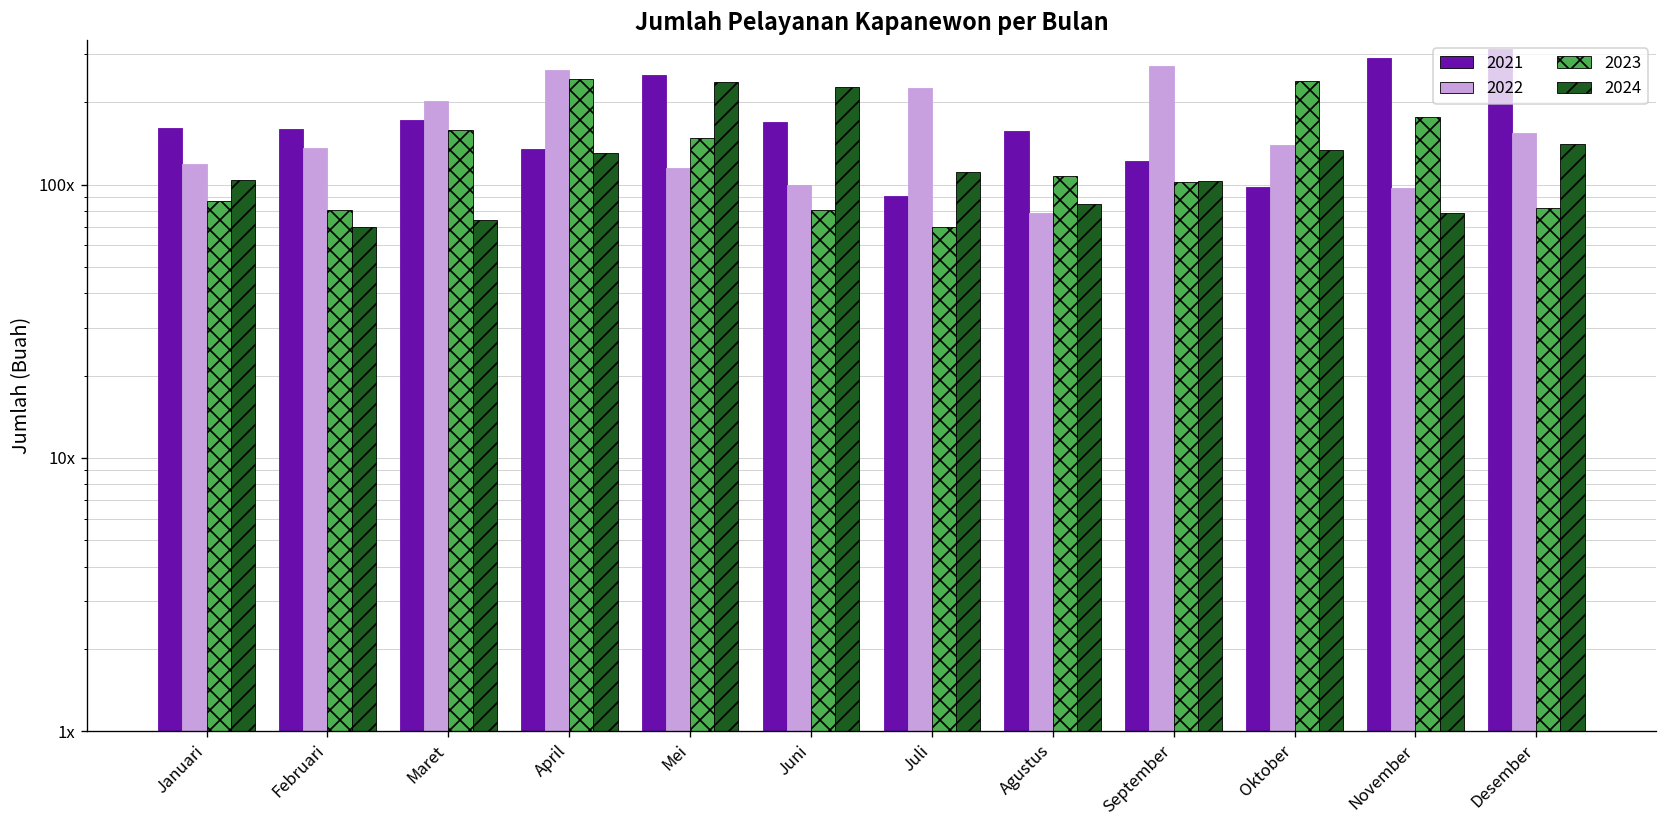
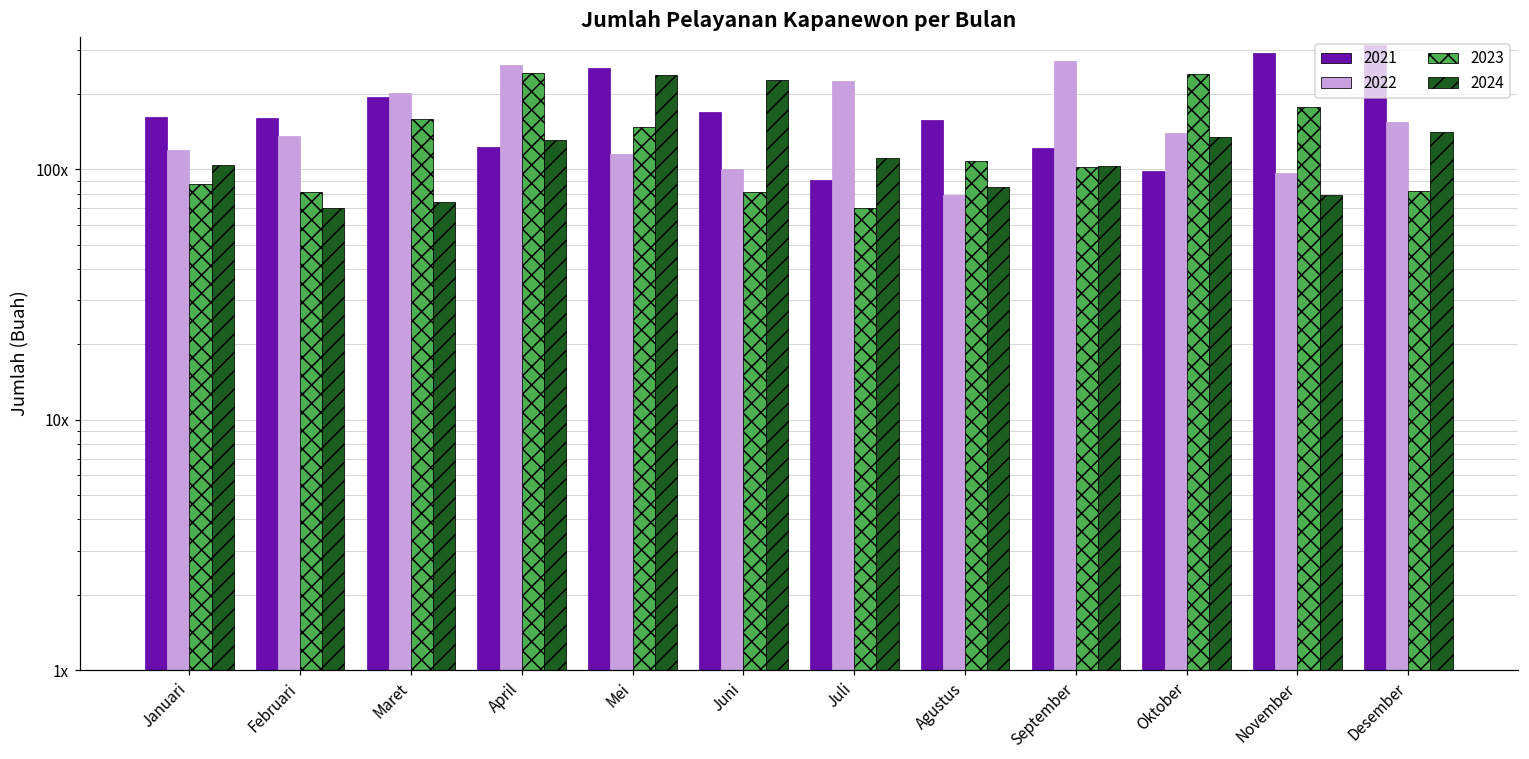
2021, Maret: 170x -> 200x
2021, April: 140x -> 120x
